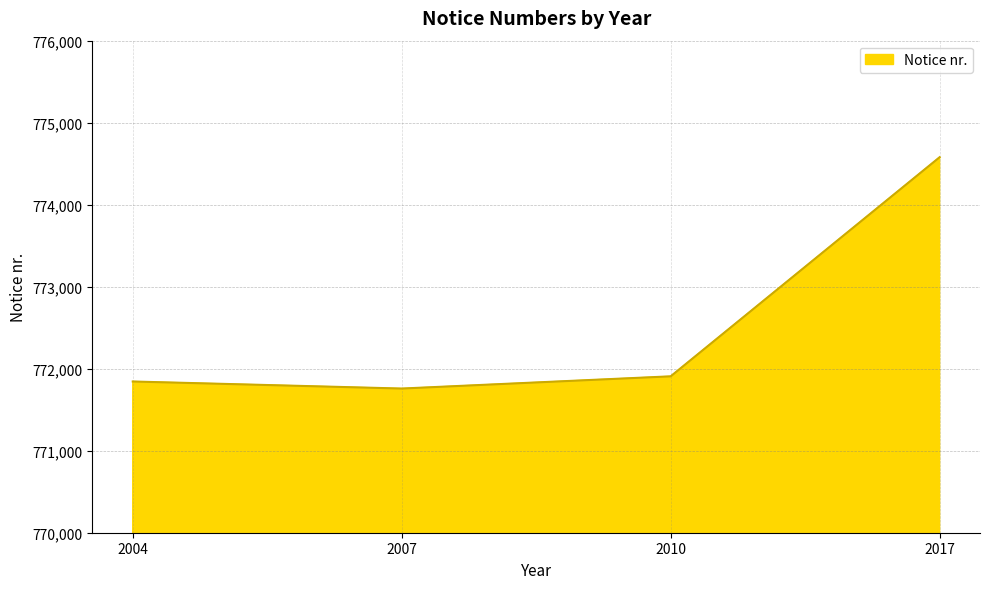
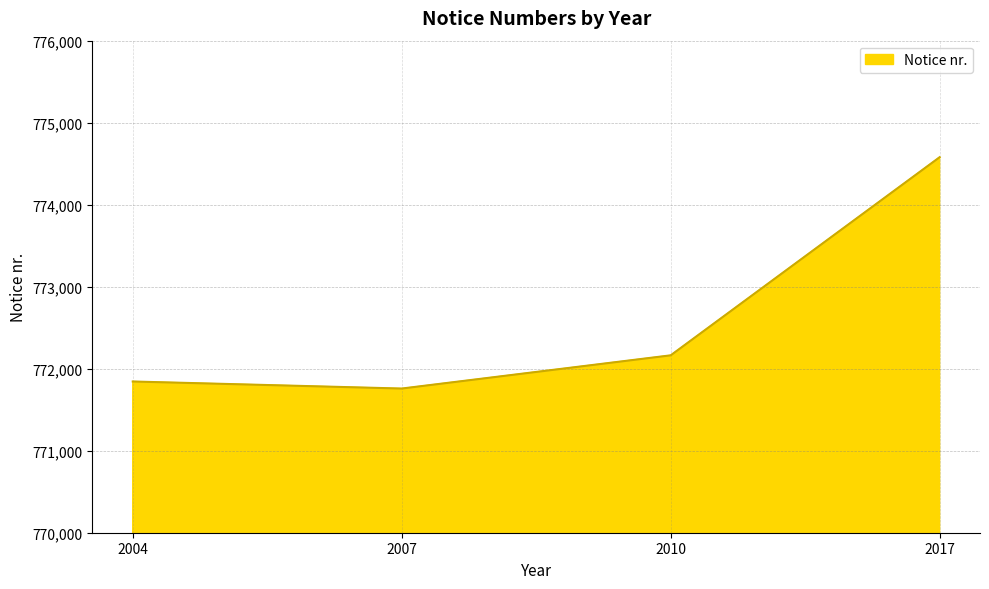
2010: 771,900 -> 772,200
